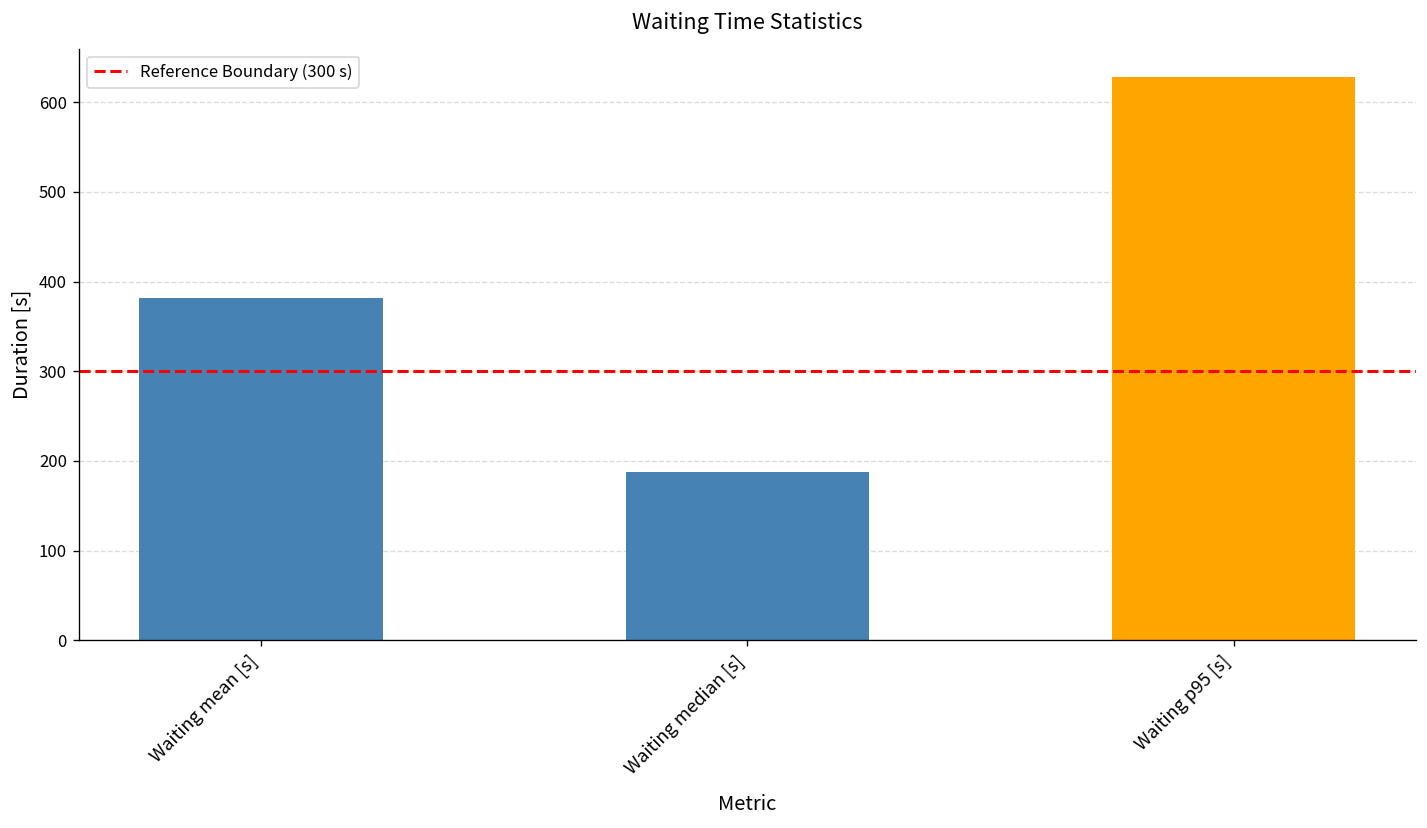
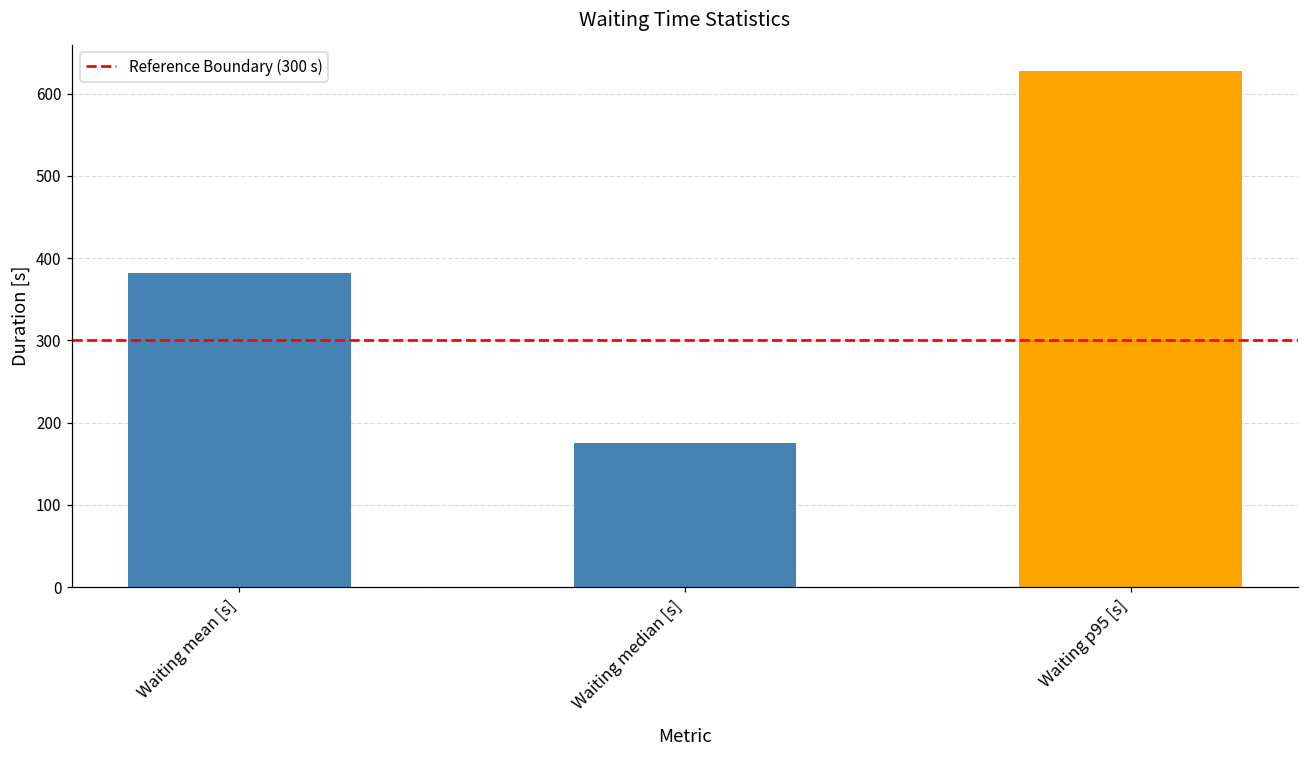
Waiting median [s]: 190 -> 180
